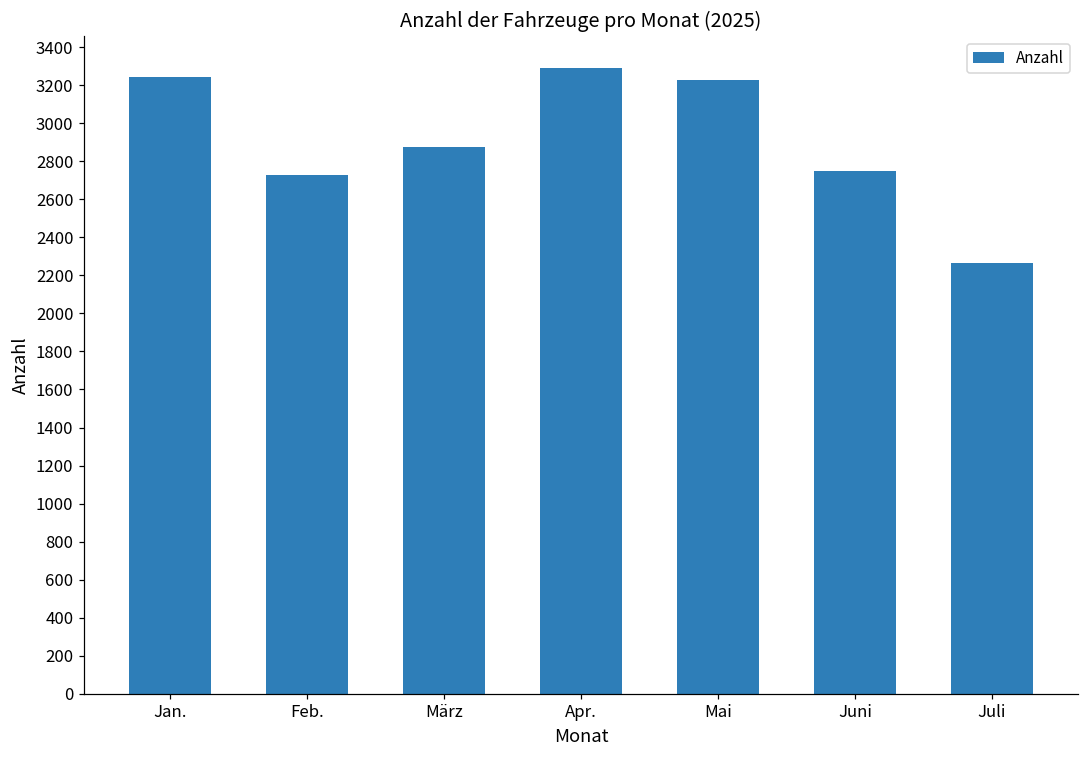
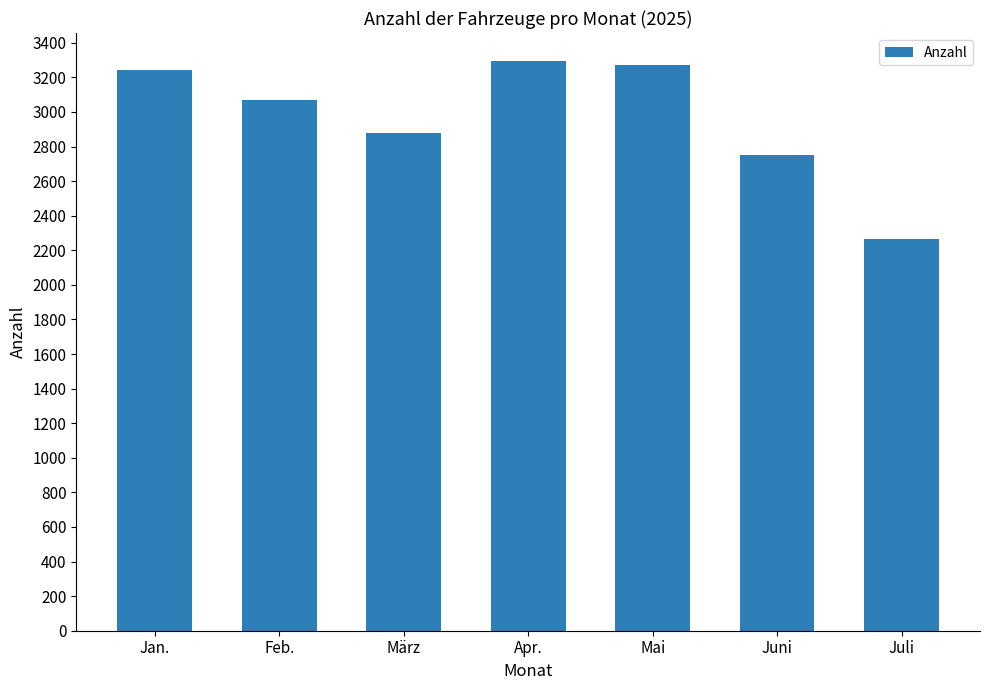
Feb.: 2730 -> 3070
Mai: 3230 -> 3270
